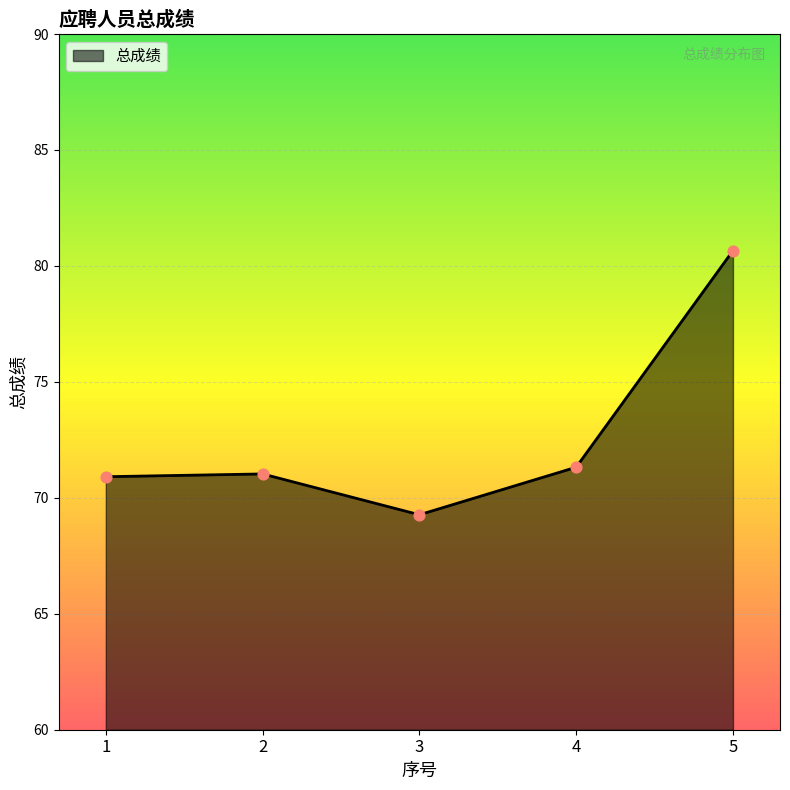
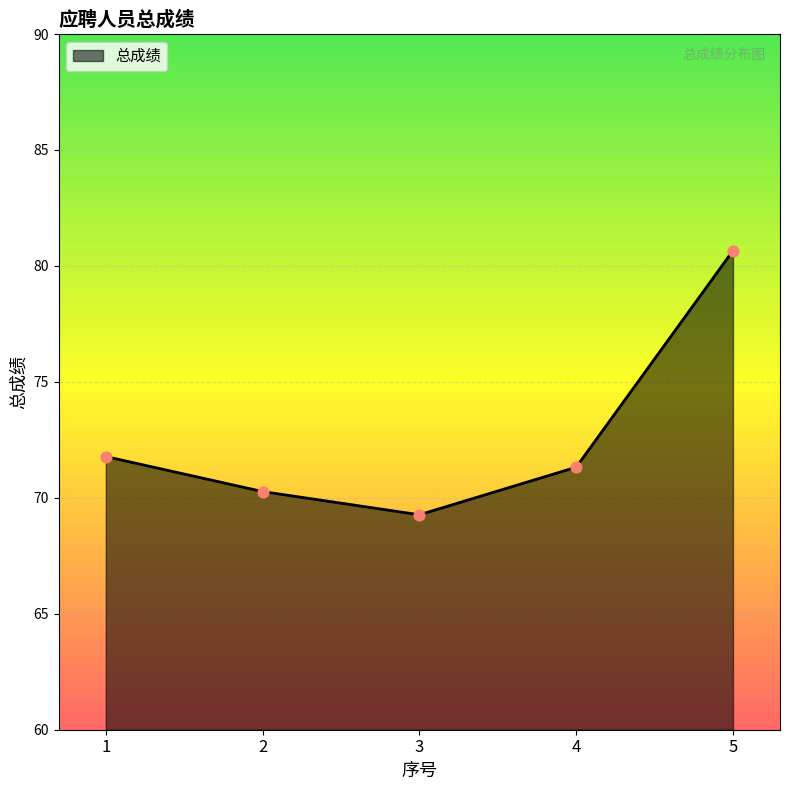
1: 70.9 -> 71.8
2: 71.0 -> 70.3
